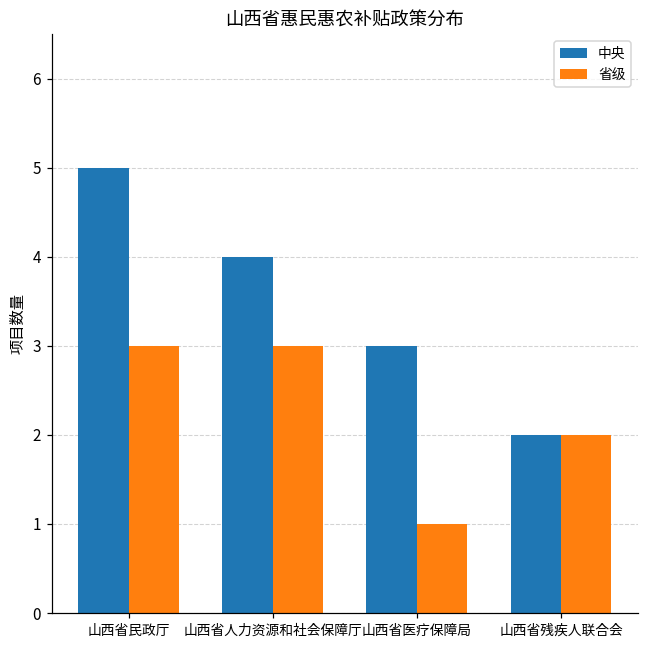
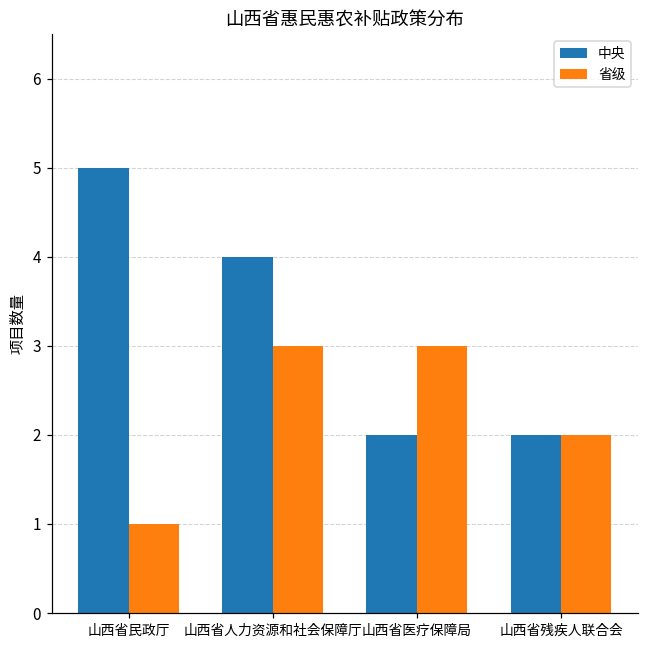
省级, 山西省民政厅: 3 -> 1
中央, 山西省医疗保障局: 3 -> 2
省级, 山西省医疗保障局: 1 -> 3
